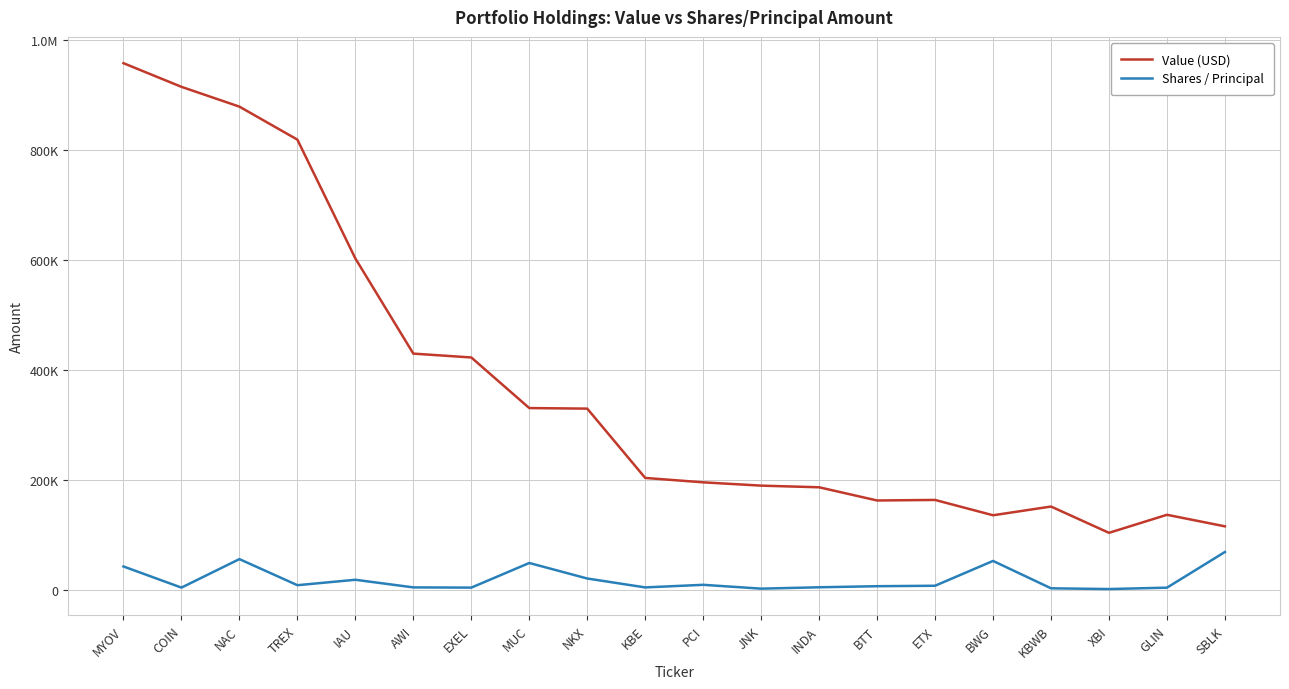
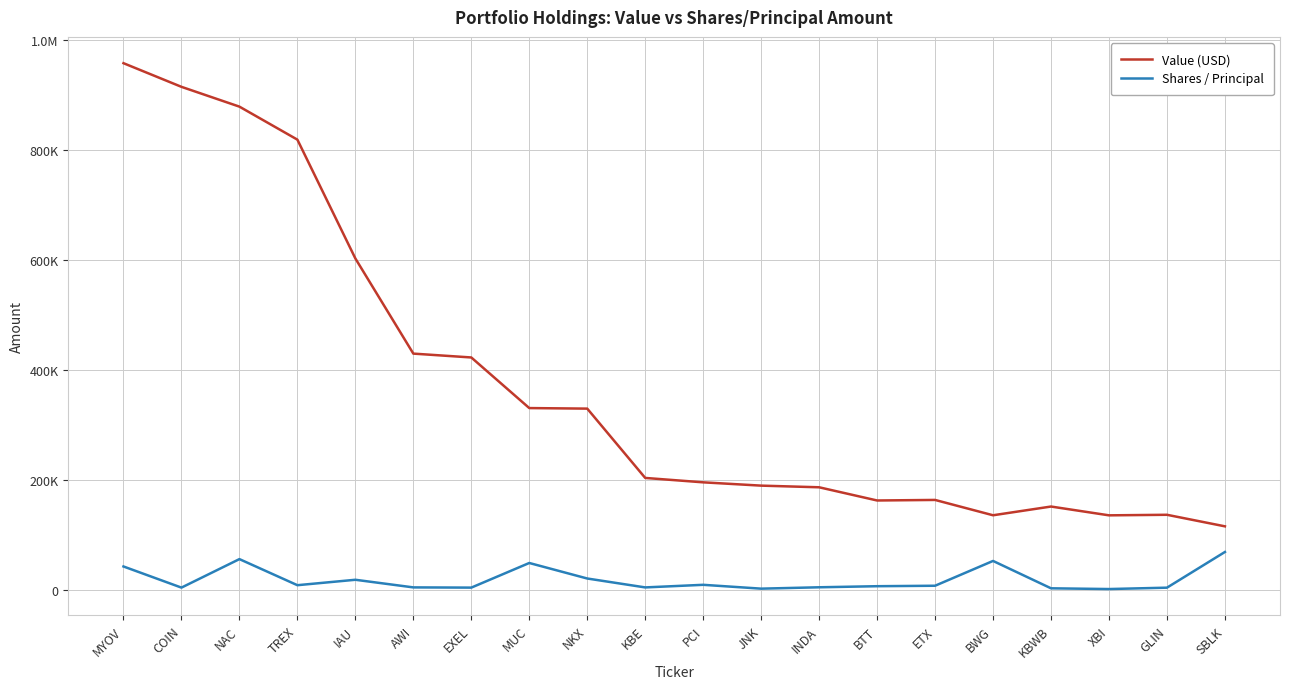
Value (USD), XBI: 100000 -> 140000
